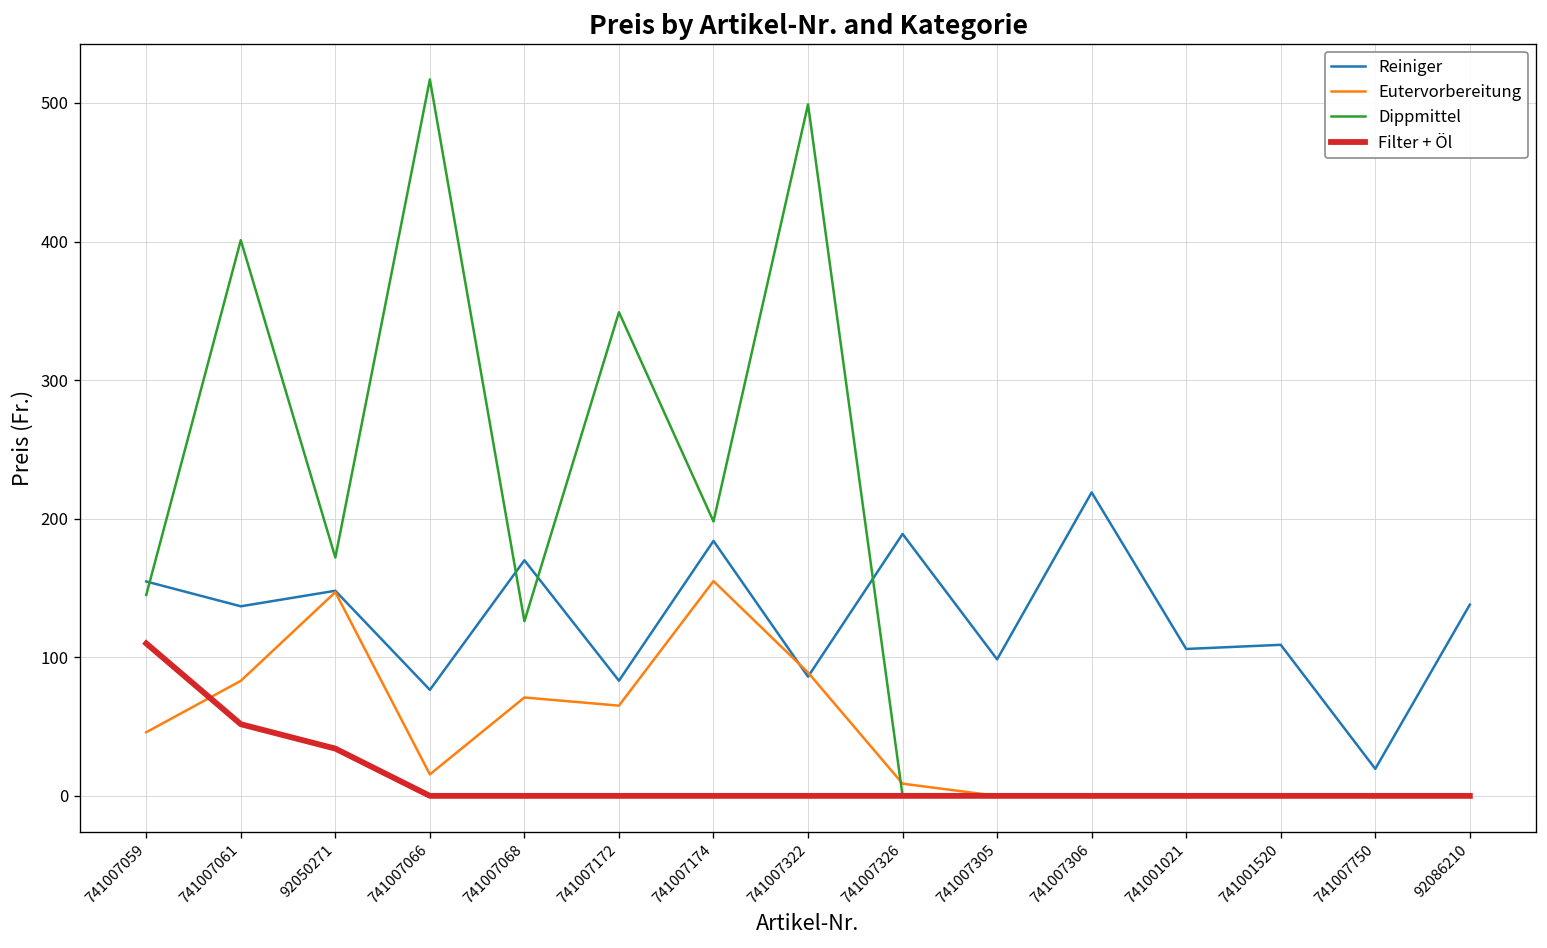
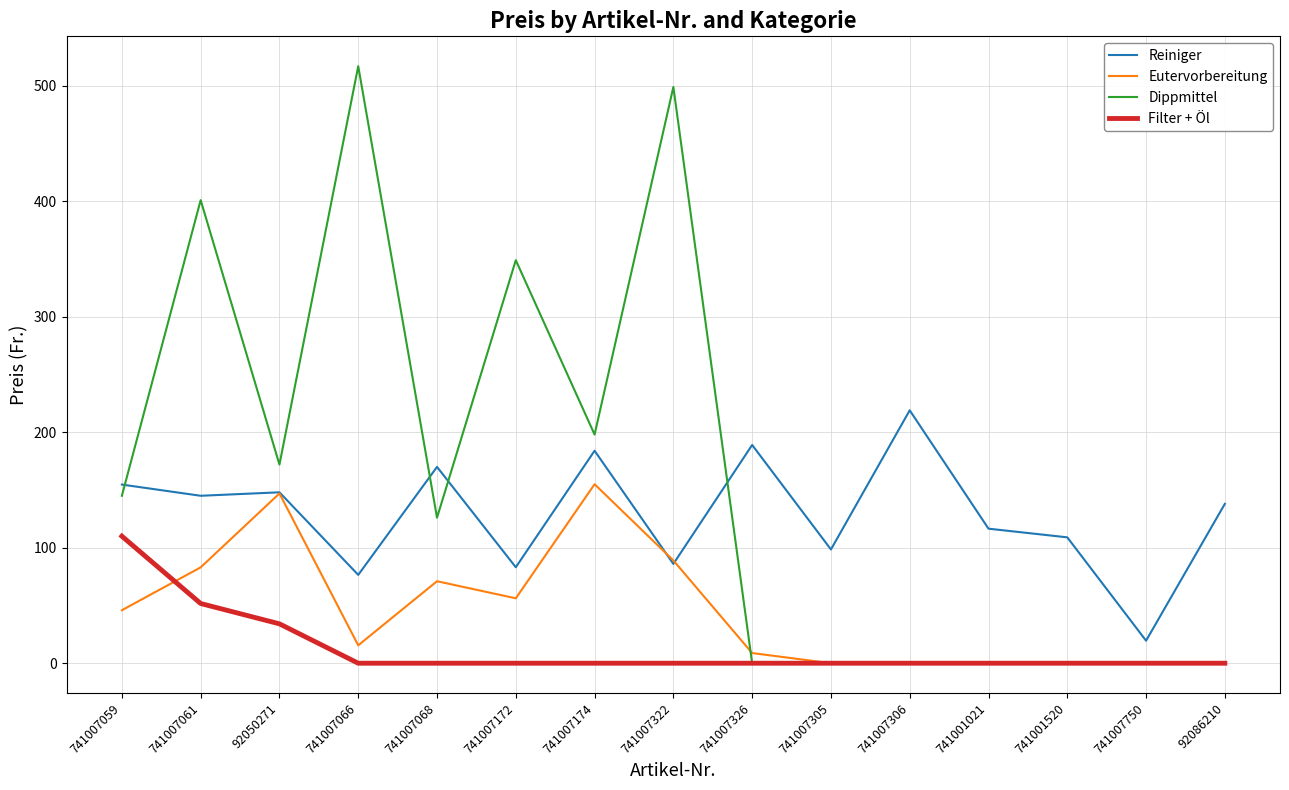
Reiniger, 741007061: 137 -> 145
Eutervorbereitung, 741007172: 65 -> 56
Reiniger, 741001021: 106 -> 117
